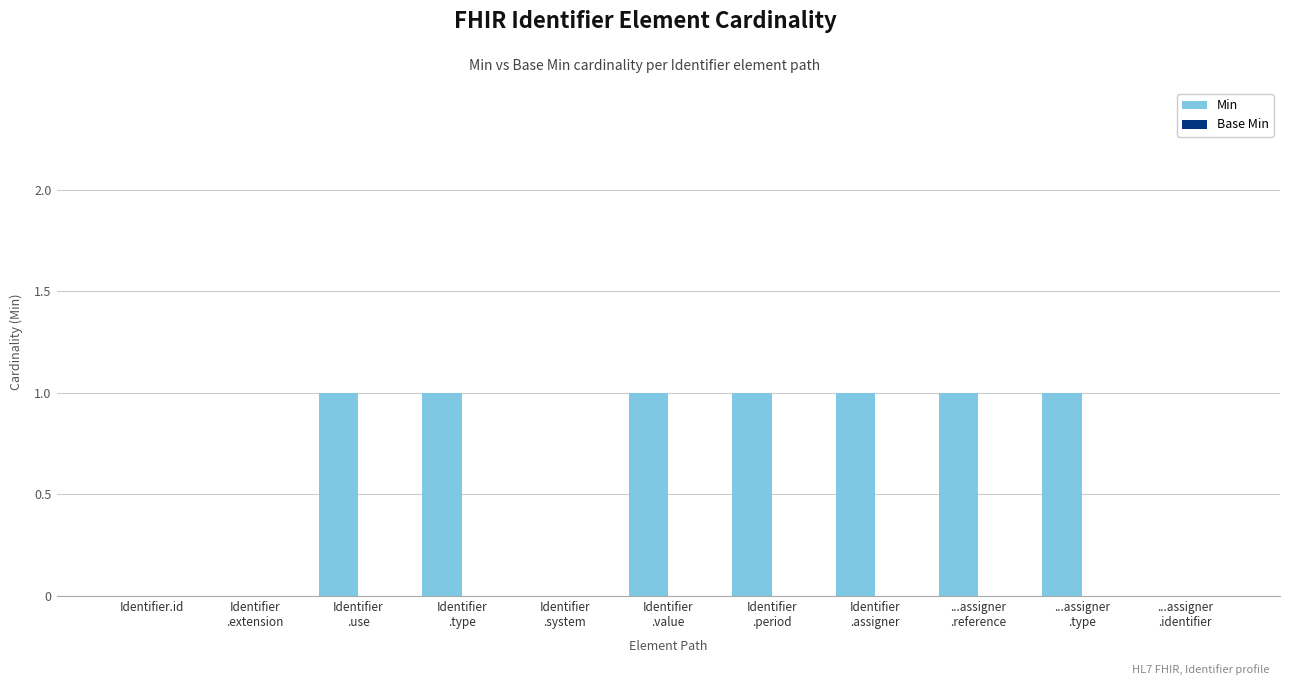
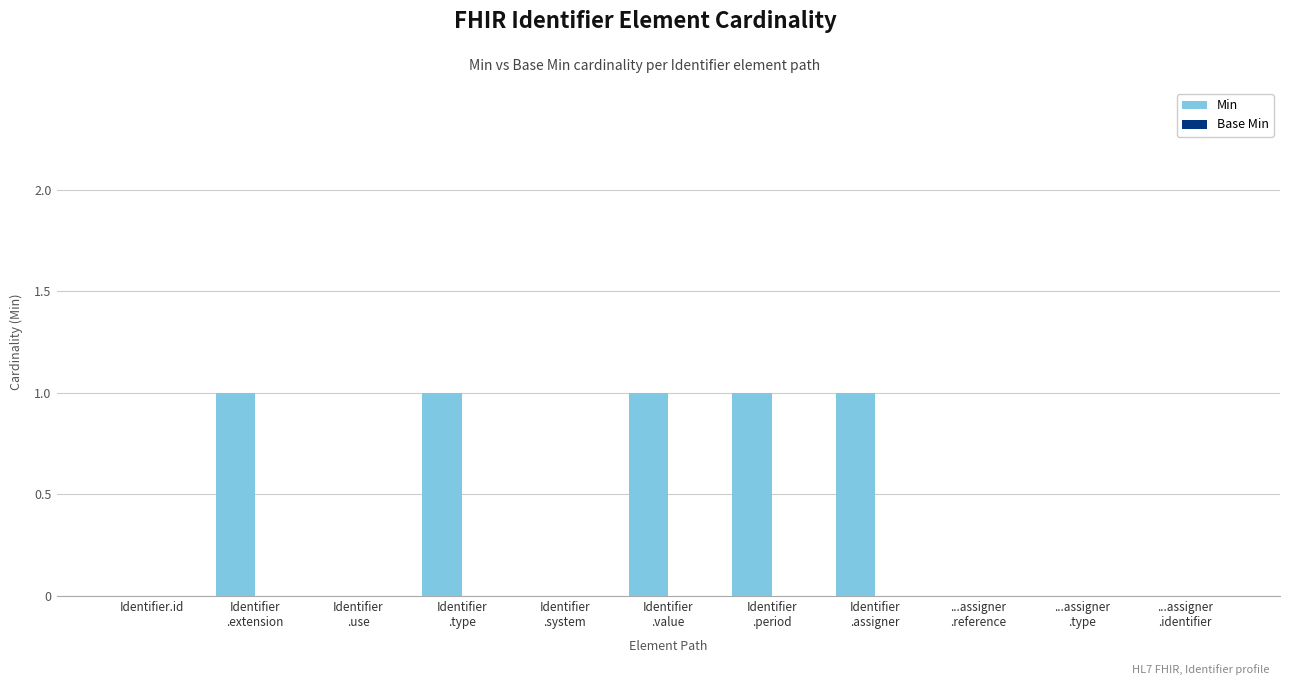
Min, Identifier .extension: 0 -> 1
Min, Identifier .use: 1 -> 0
Min, ...assigner .reference: 1 -> 0
Min, ...assigner .type: 1 -> 0
